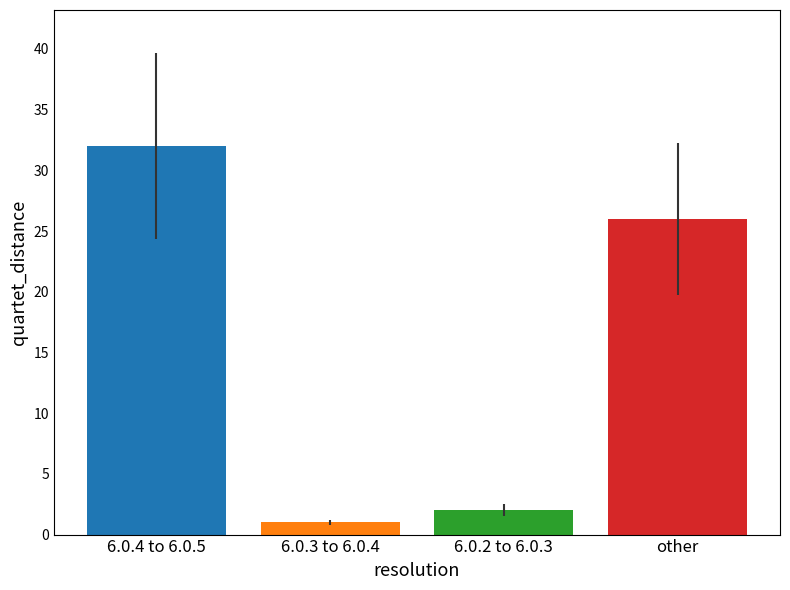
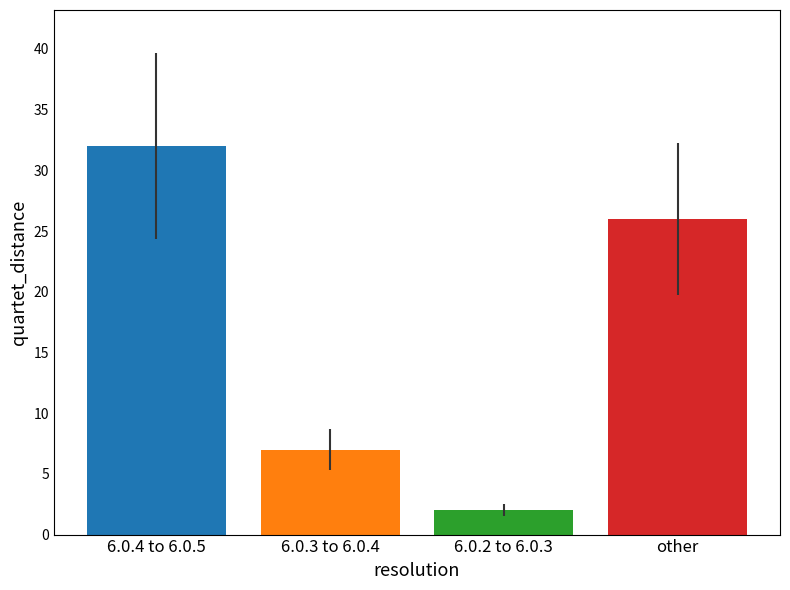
6.0.3 to 6.0.4: 1 -> 7
